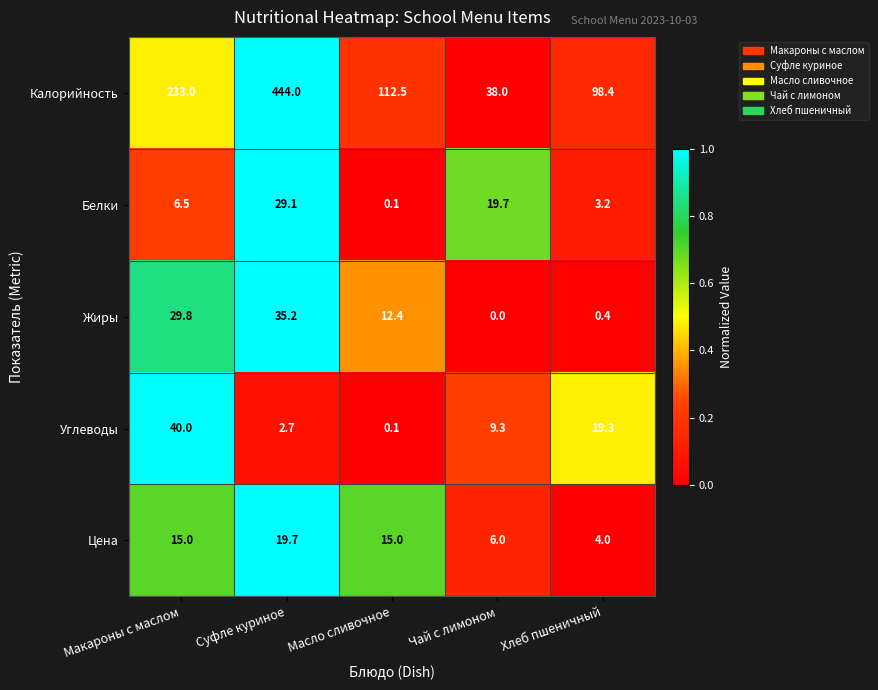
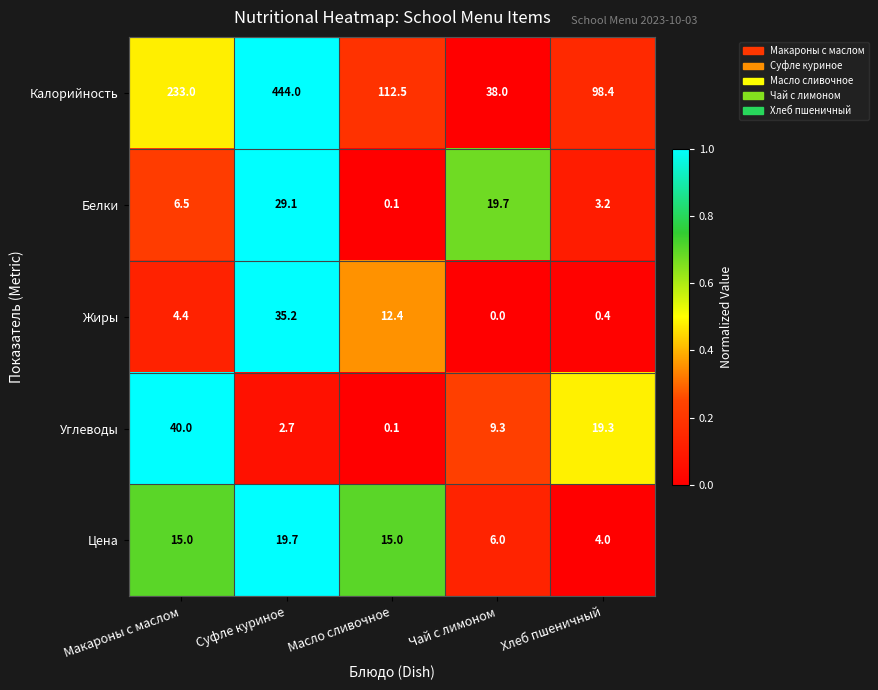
Жиры, Макароны с маслом: 29.8 -> 4.4
